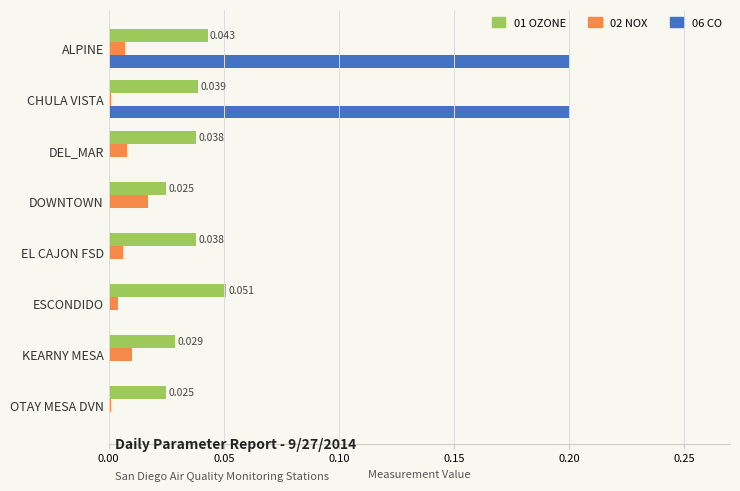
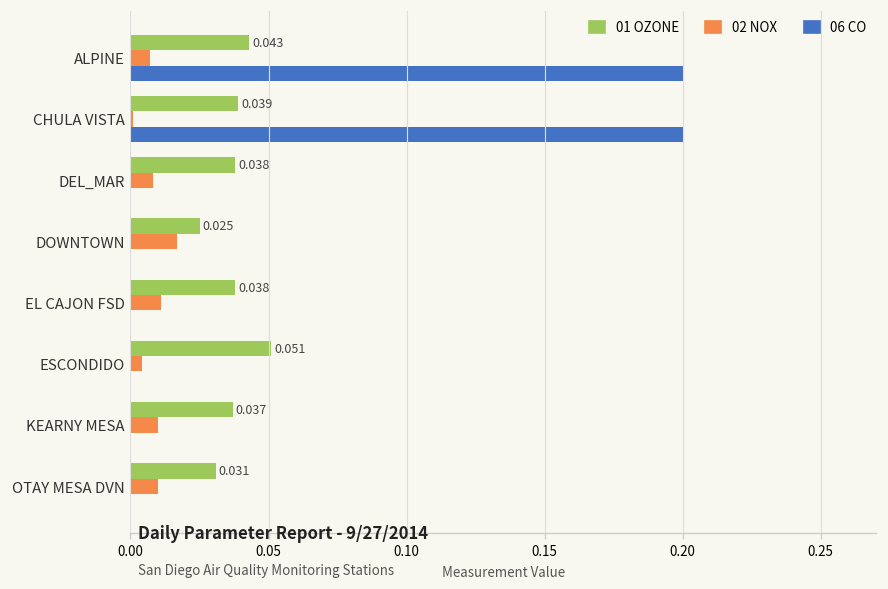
02 NOX, EL CAJON FSD: 0.006 -> 0.011
01 OZONE, KEARNY MESA: 0.029 -> 0.037
01 OZONE, OTAY MESA DVN: 0.025 -> 0.031
02 NOX, OTAY MESA DVN: 0.001 -> 0.010
